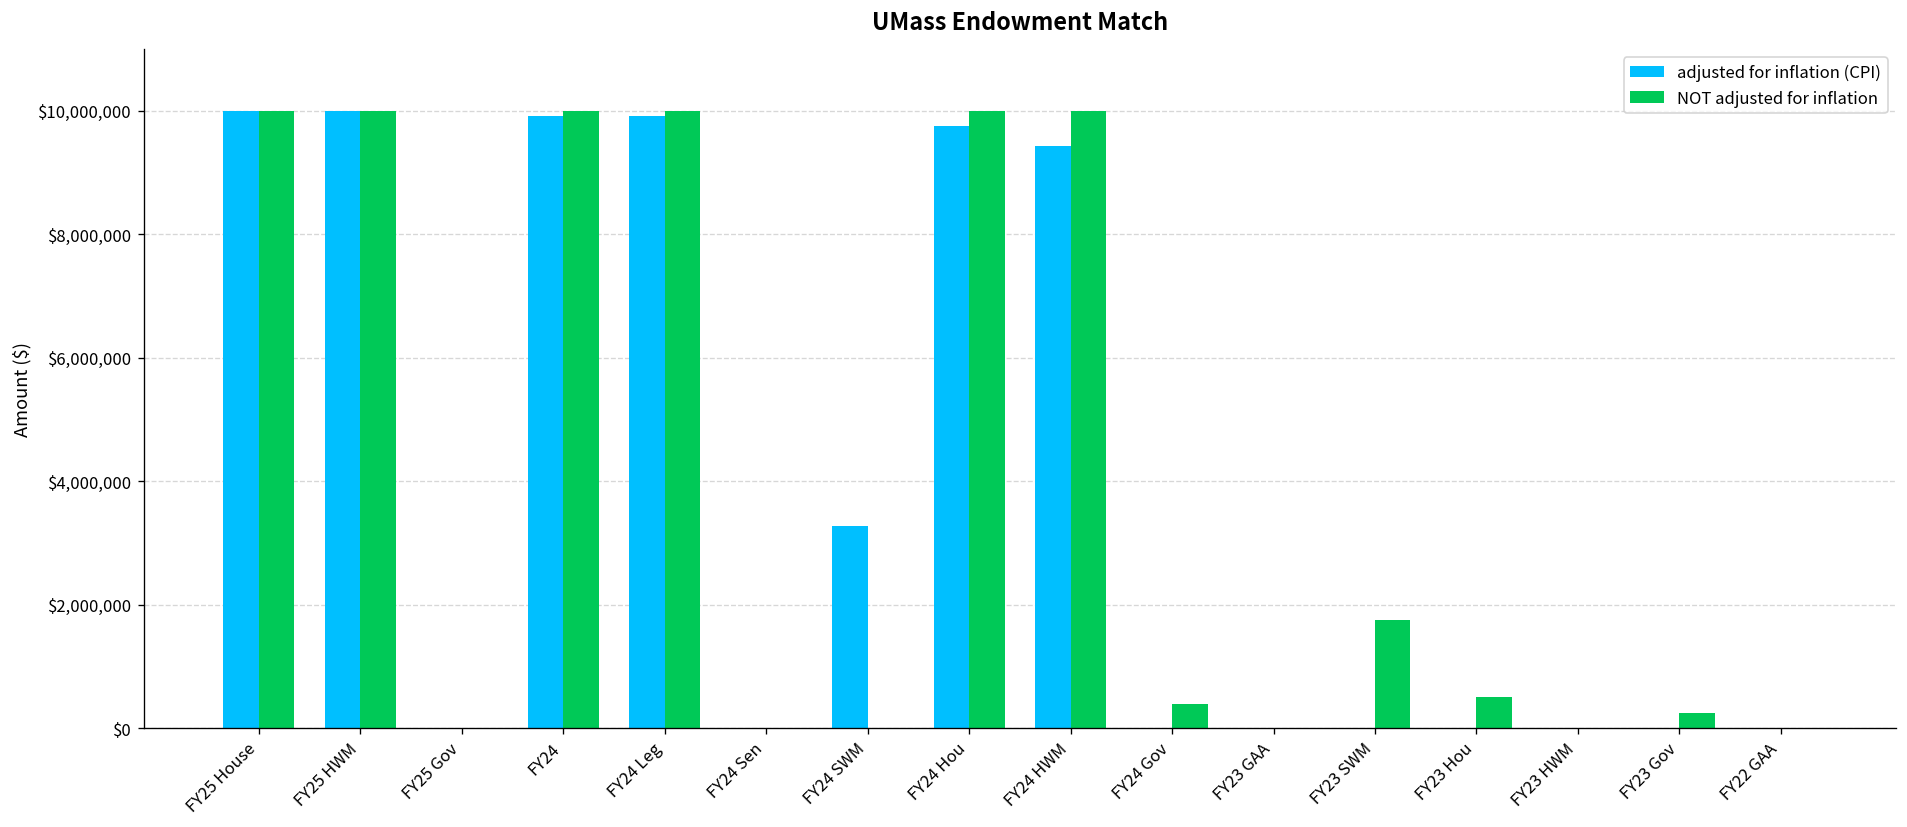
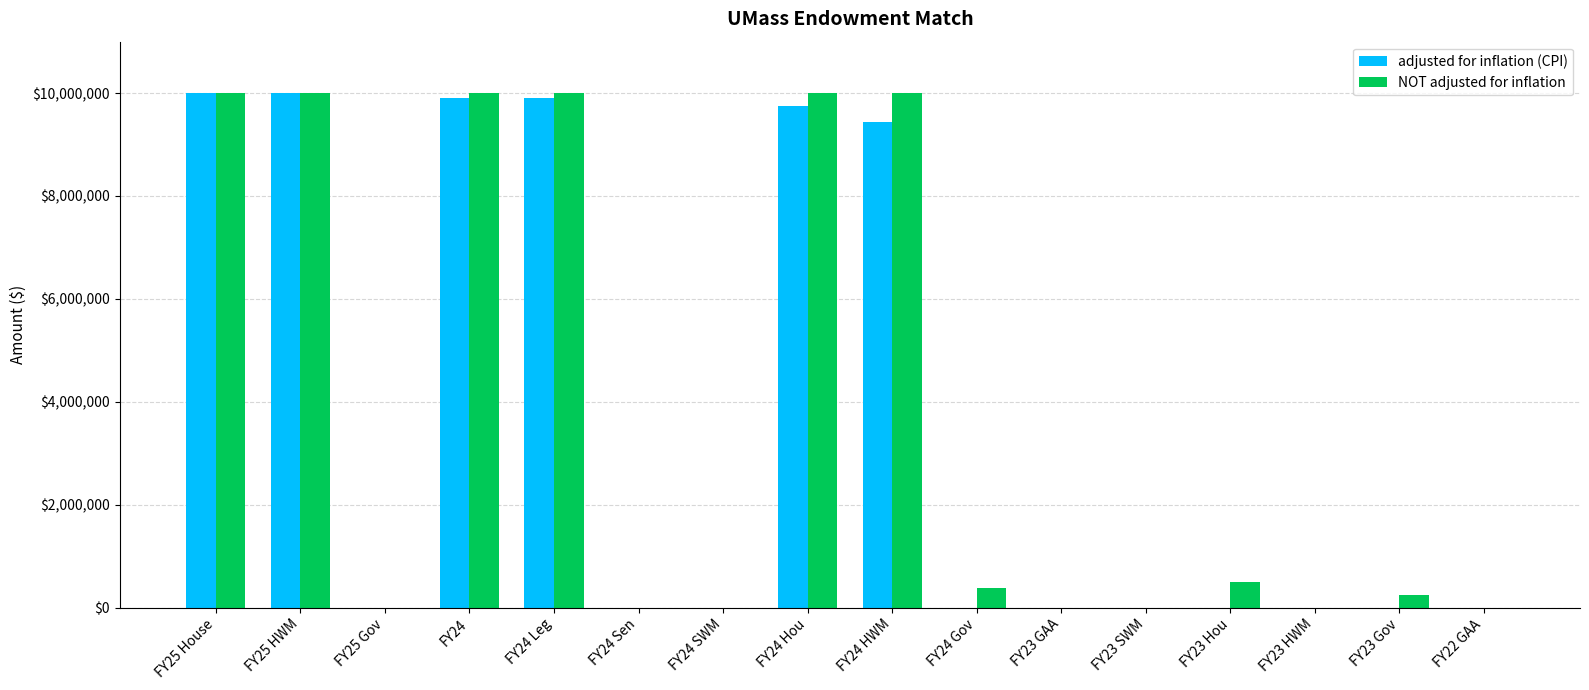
adjusted for inflation (CPI), FY24 SWM: $3,300,000 -> $0
NOT adjusted for inflation, FY23 SWM: $1,700,000 -> $0
